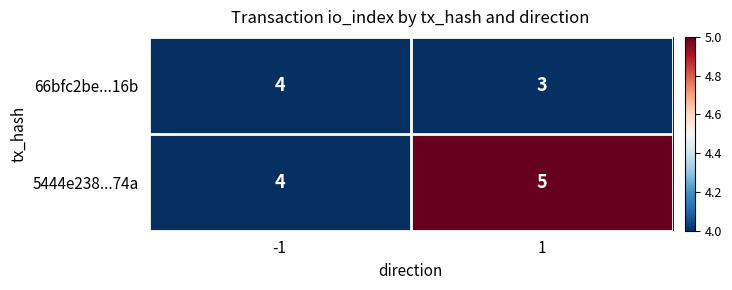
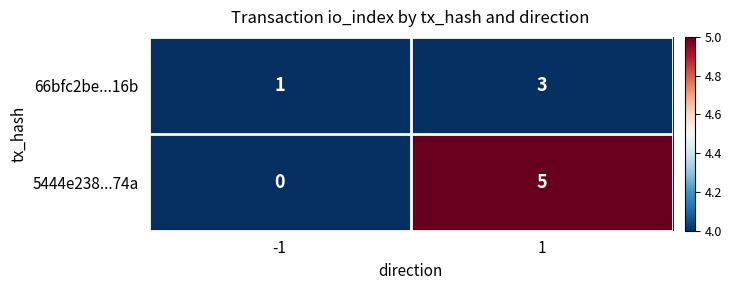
66bfc2be...16b, -1: 4 -> 1
5444e238...74a, -1: 4 -> 0
